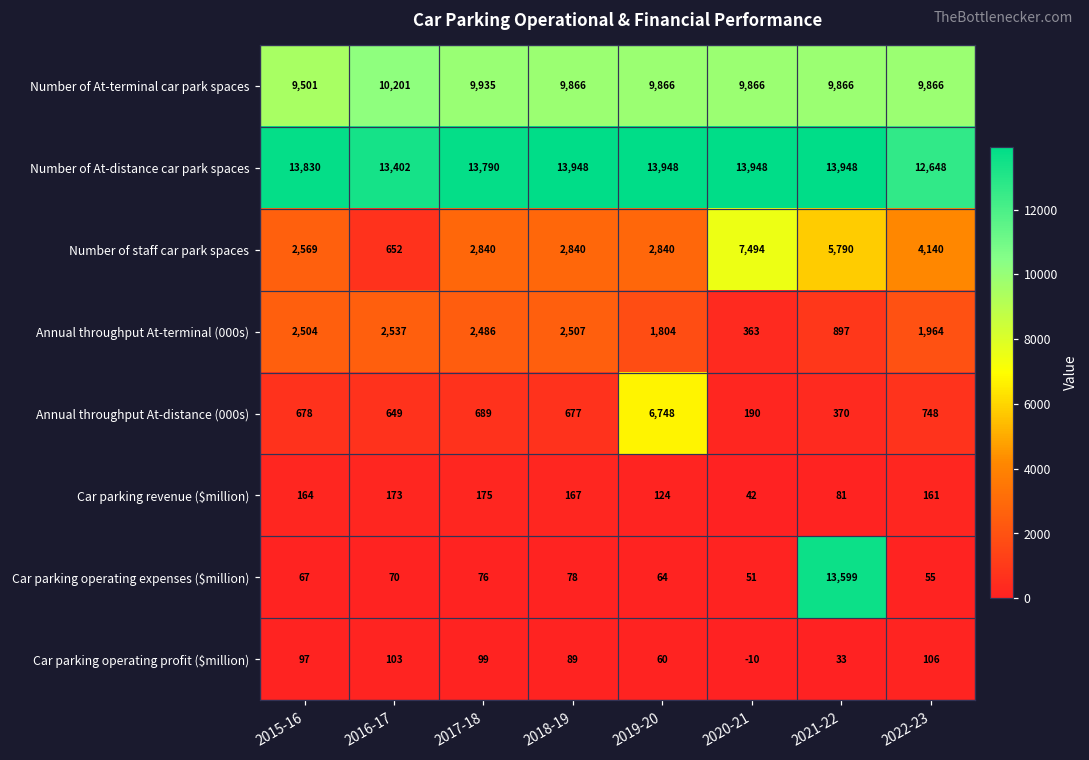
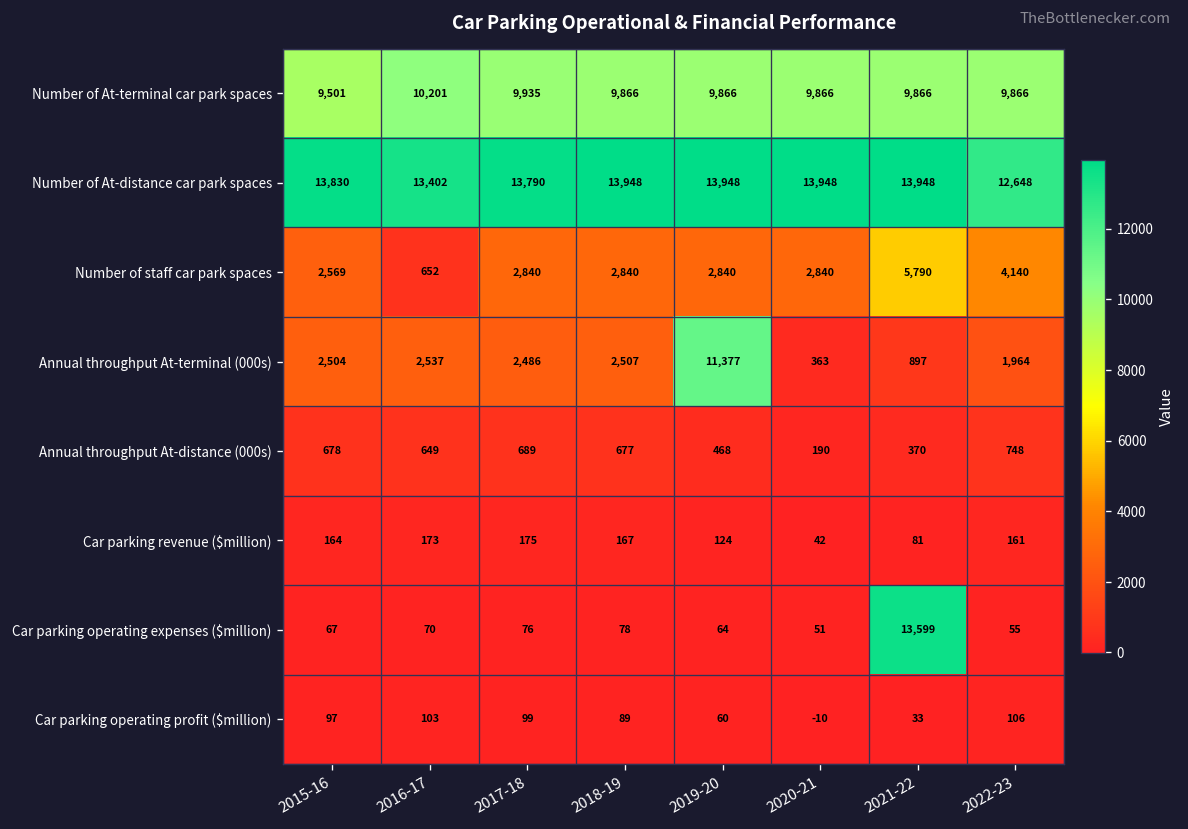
Number of staff car park spaces, 2020-21: 7,494 -> 2,840
Annual throughput At-terminal (000s), 2019-20: 1,804 -> 11,377
Annual throughput At-distance (000s), 2019-20: 6,748 -> 468
